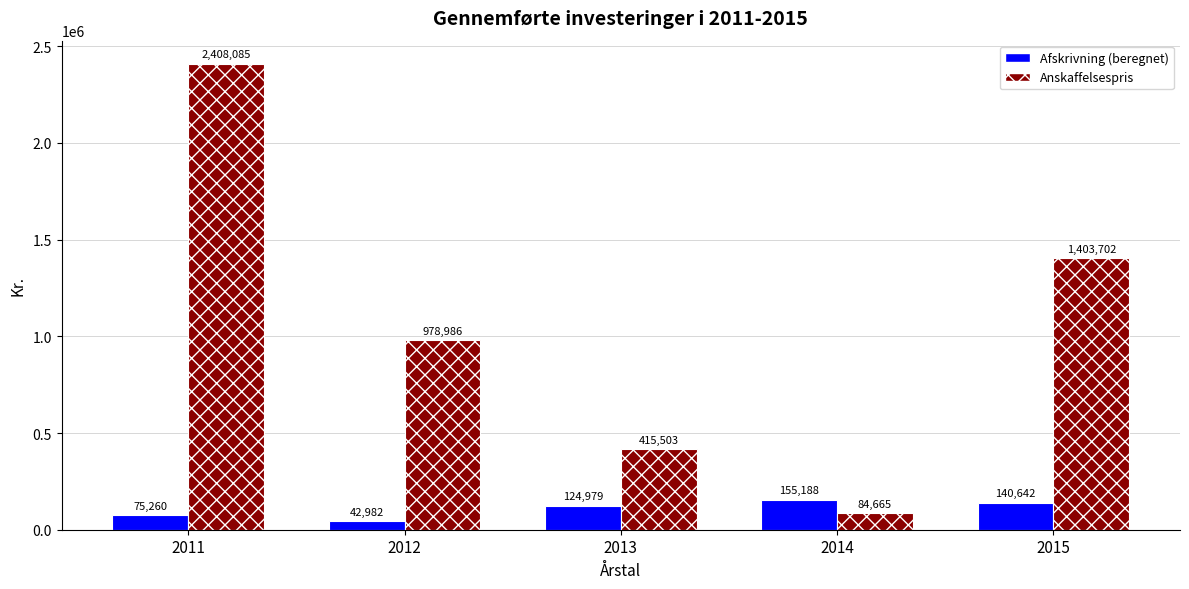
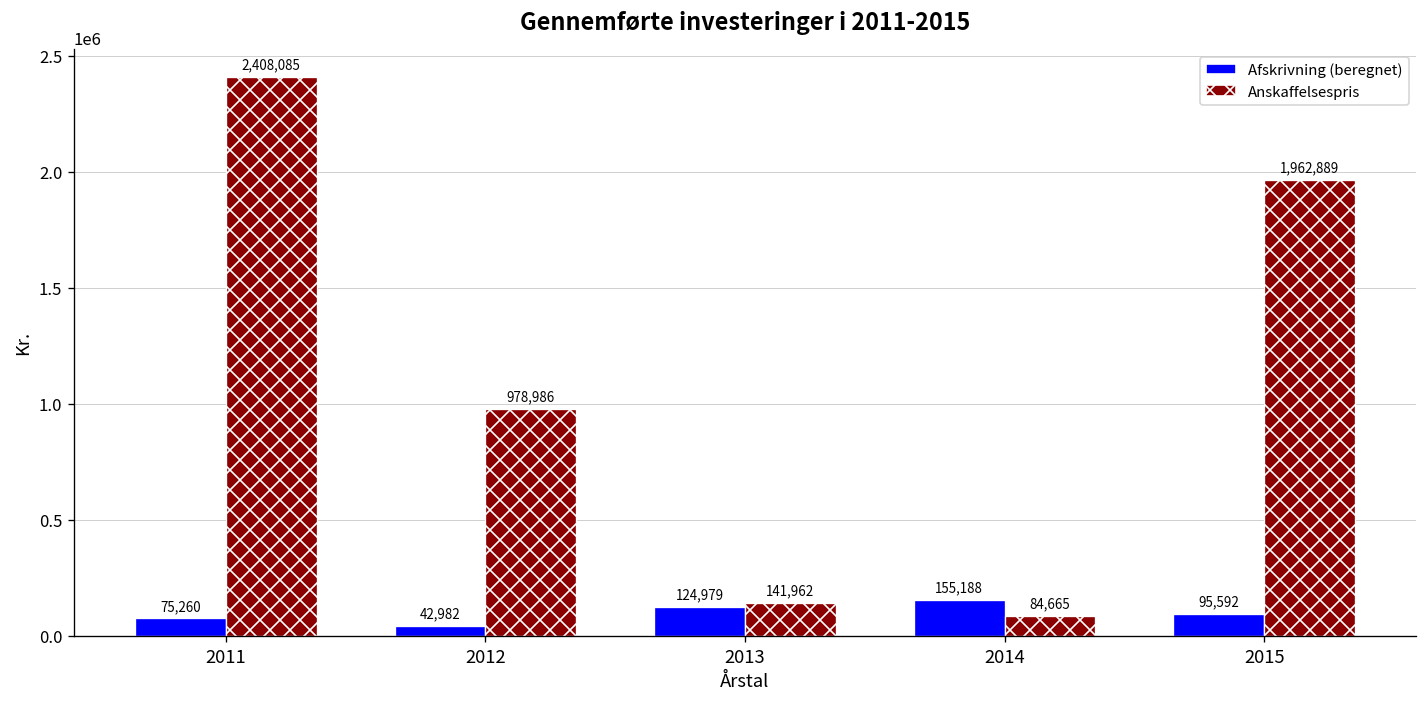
Anskaffelsespris, 2013: 415,503 -> 141,962
Afskrivning (beregnet), 2015: 140,642 -> 95,592
Anskaffelsespris, 2015: 1,403,702 -> 1,962,889
